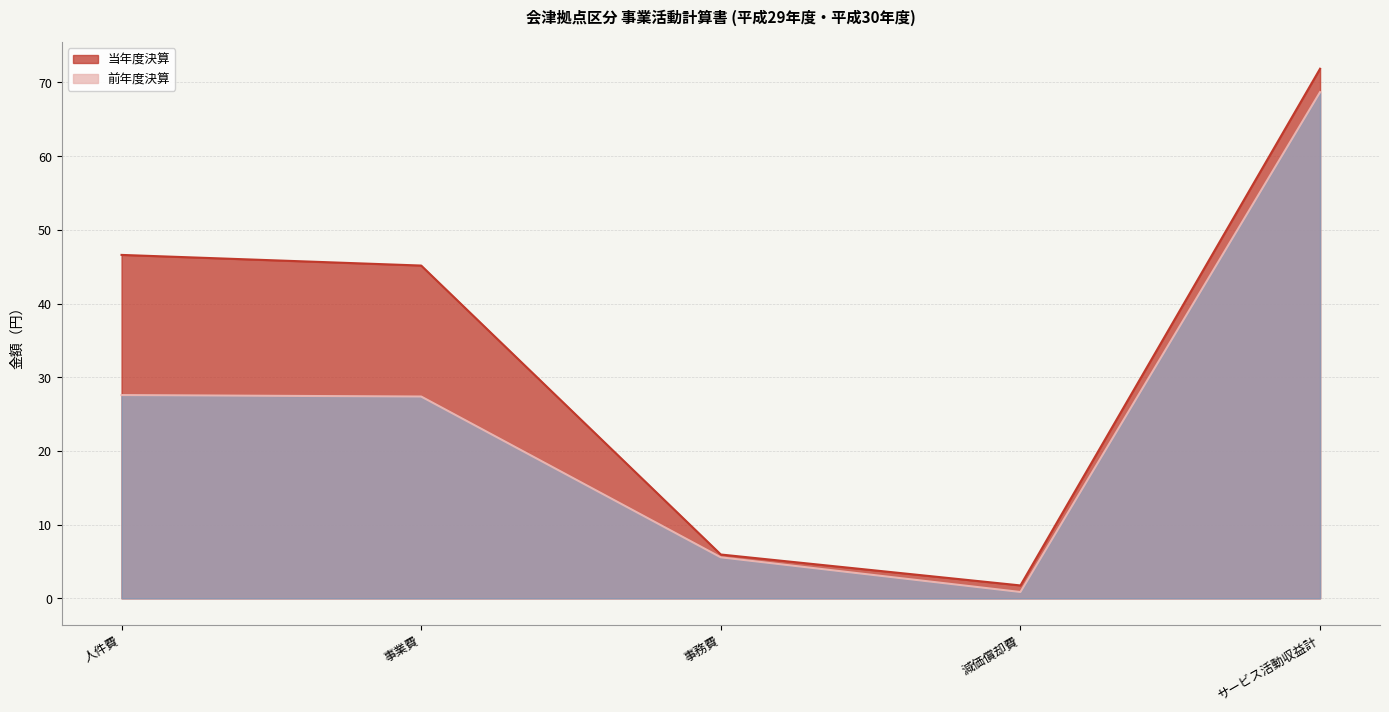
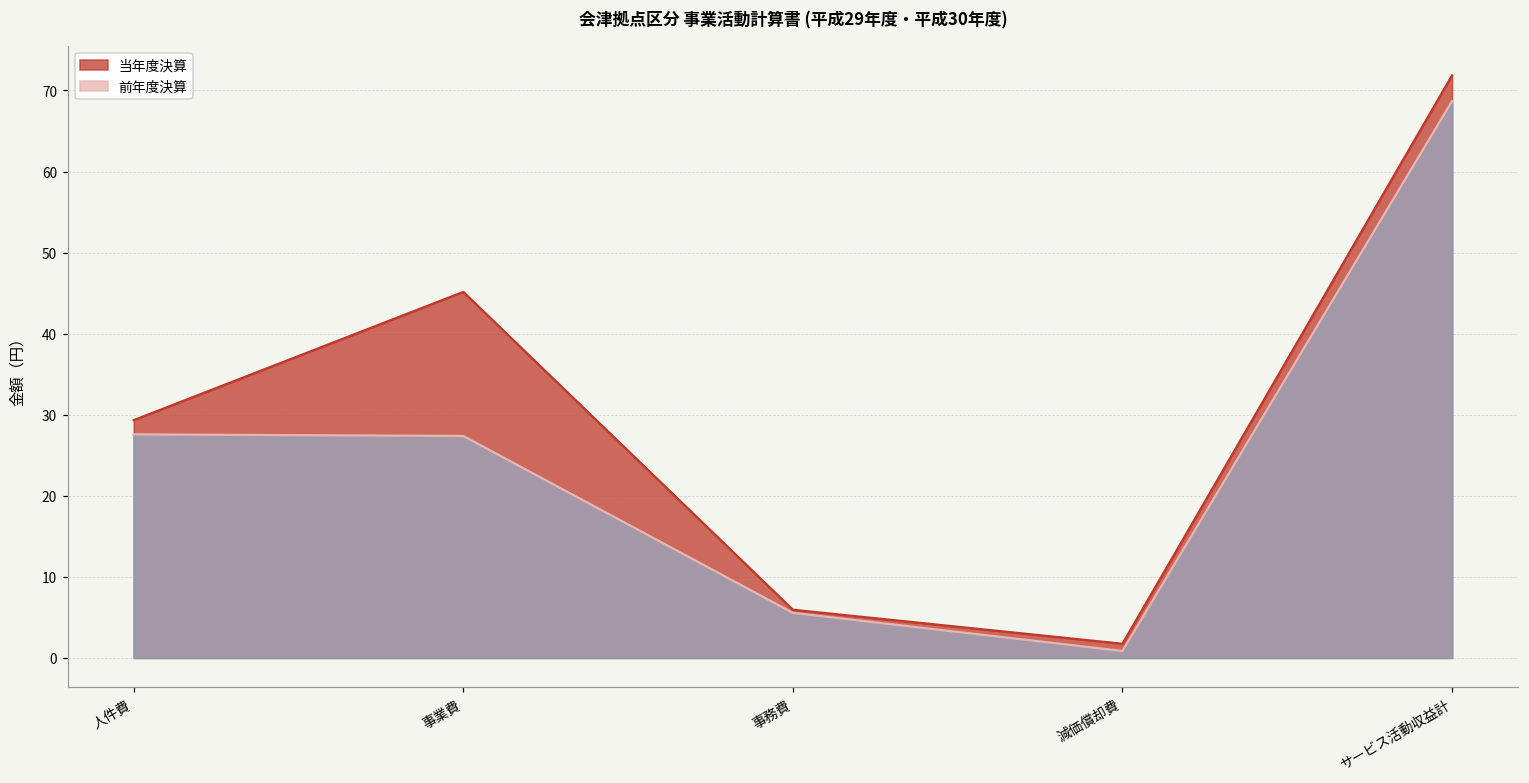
当年度決算, 人件費: 47 -> 29
